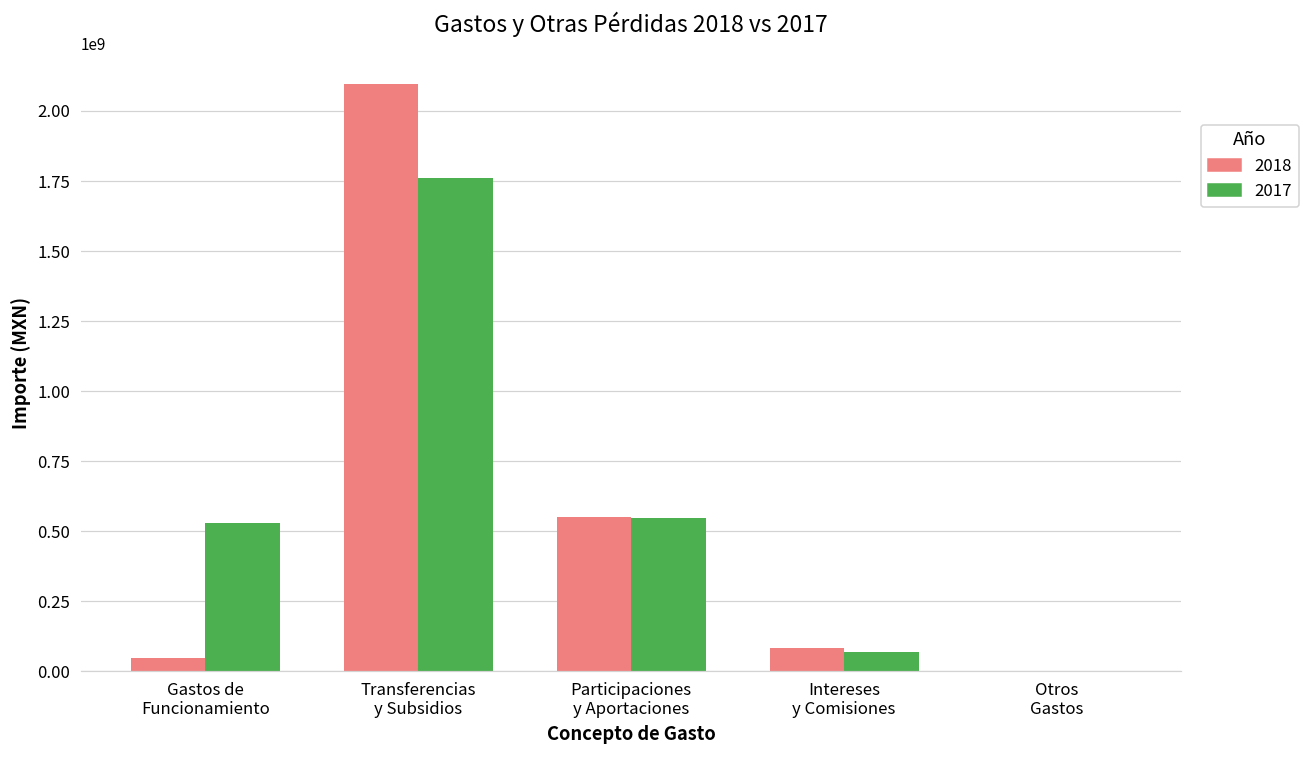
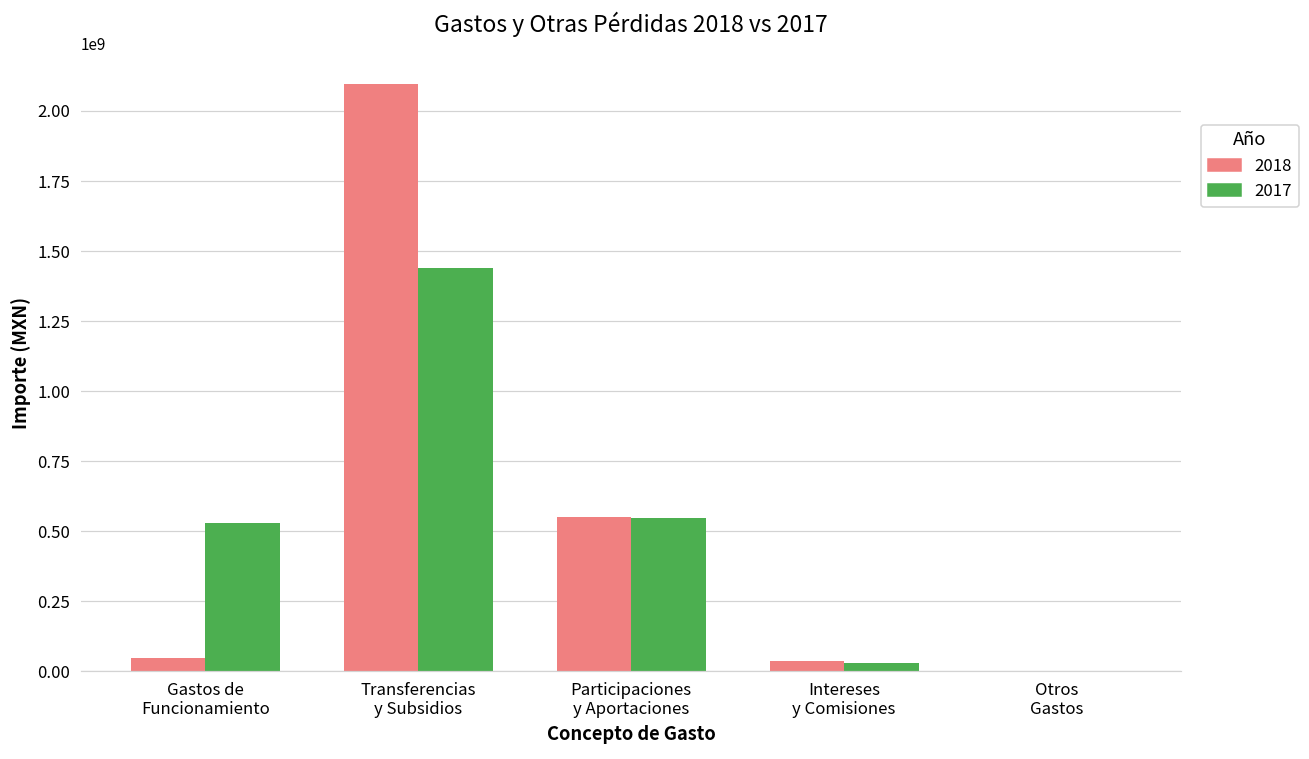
2017, Transferencias y Subsidios: 1760000000 -> 1440000000
2018, Intereses y Comisiones: 80000000 -> 40000000
2017, Intereses y Comisiones: 70000000 -> 30000000
